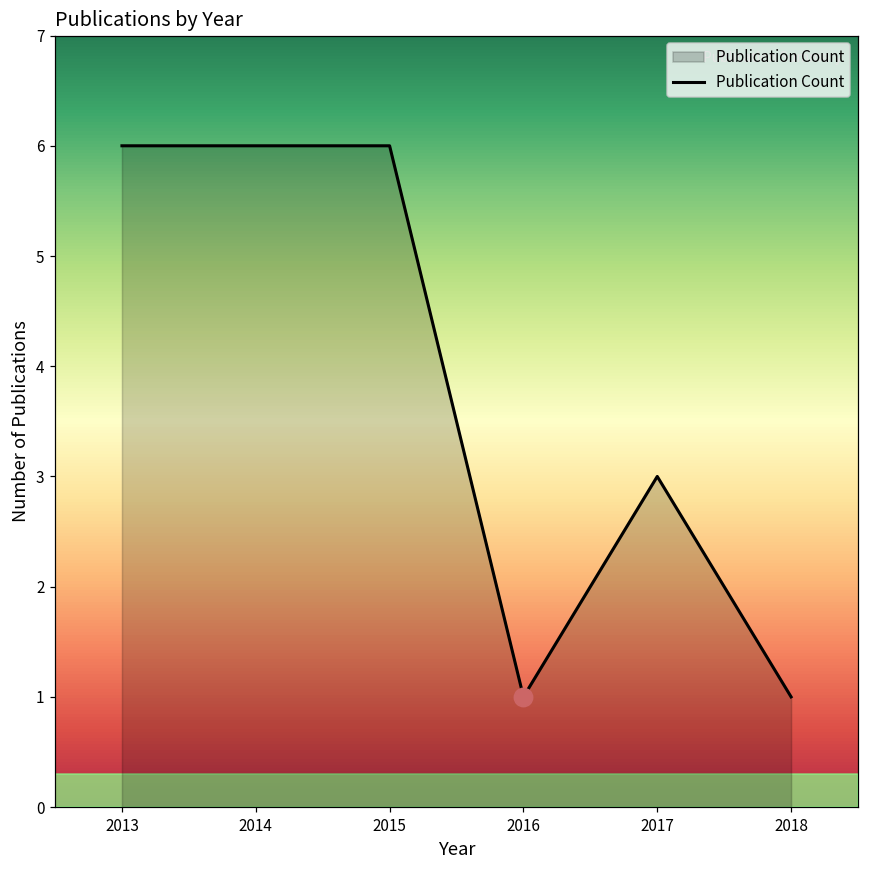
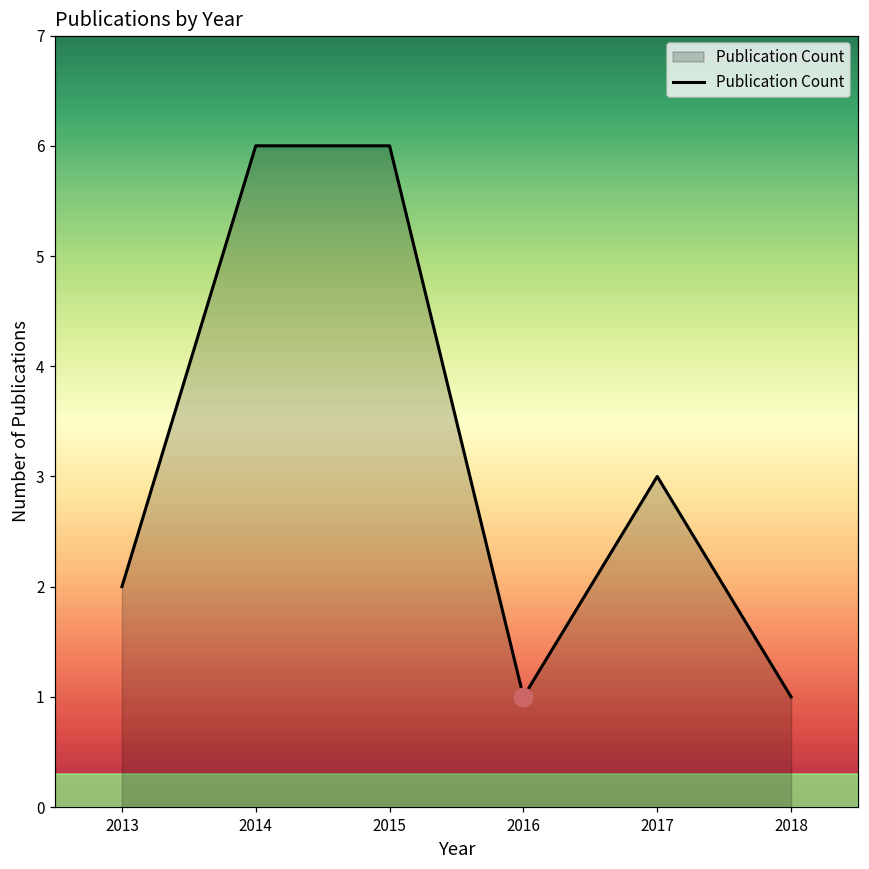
Publication Count, 2013: 6 -> 2
